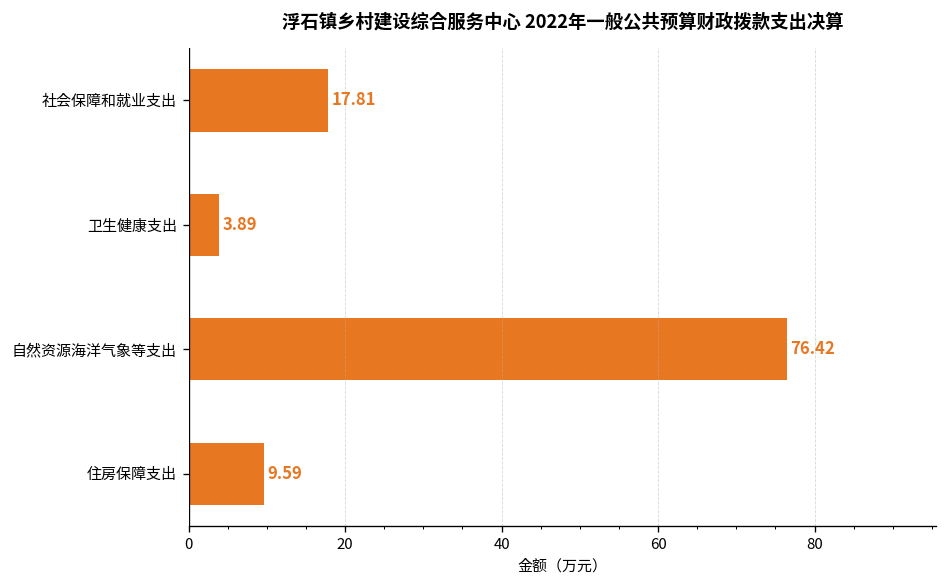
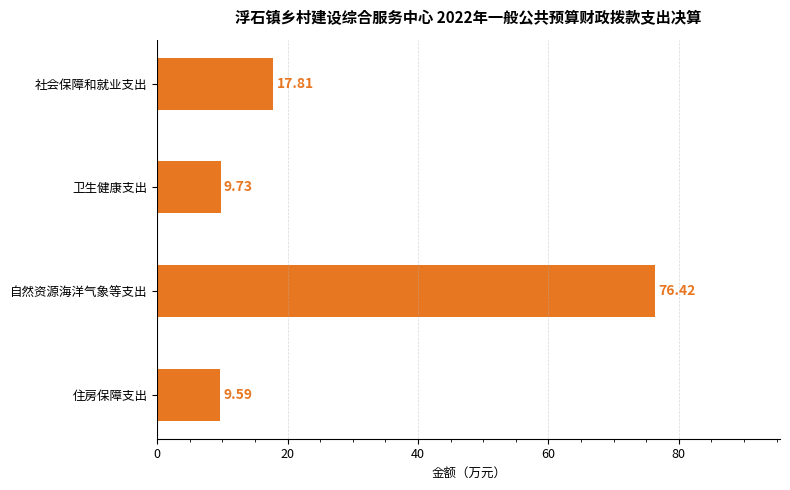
卫生健康支出: 3.89 -> 9.73
